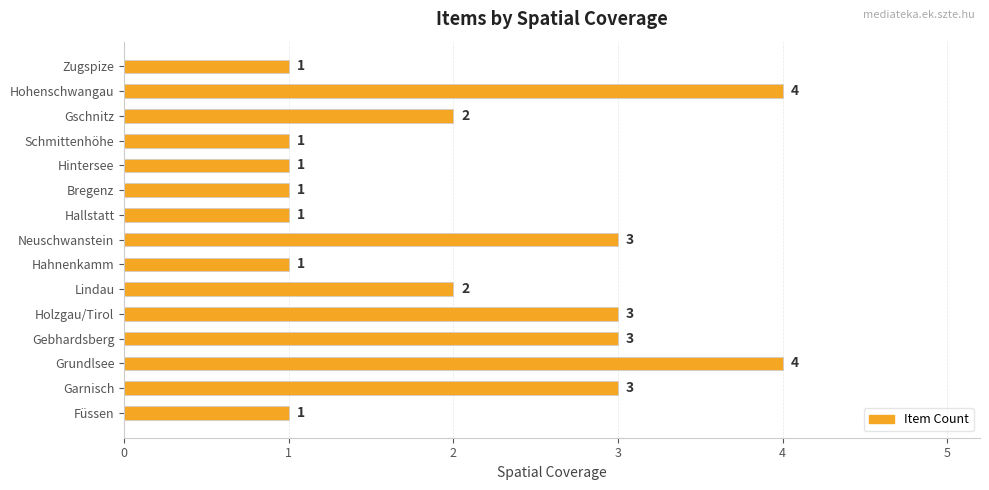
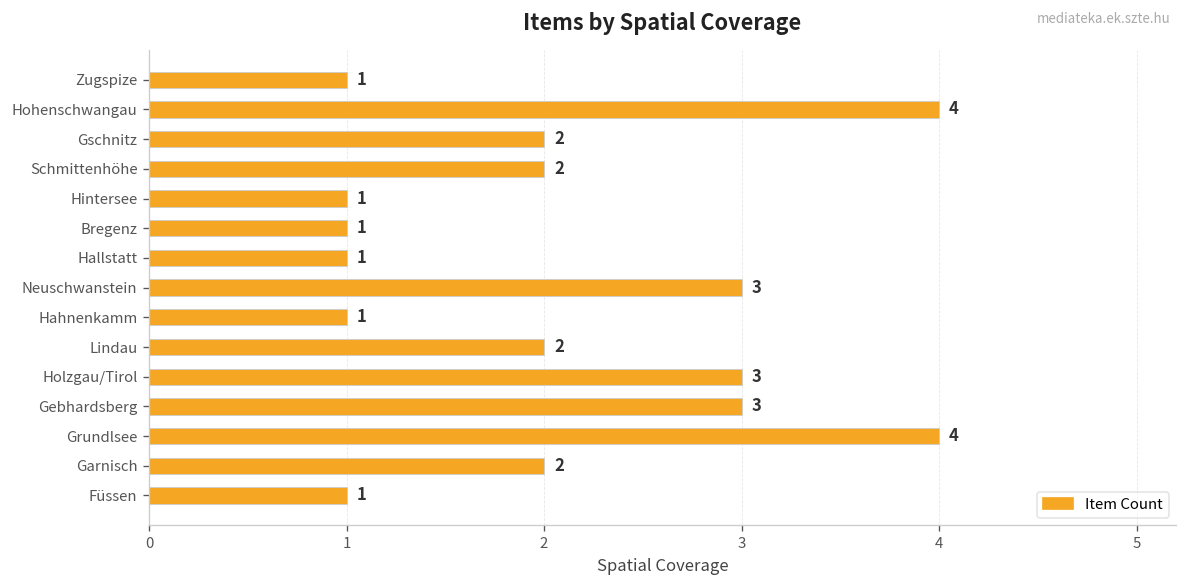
Schmittenhöhe: 1 -> 2
Garnisch: 3 -> 2
